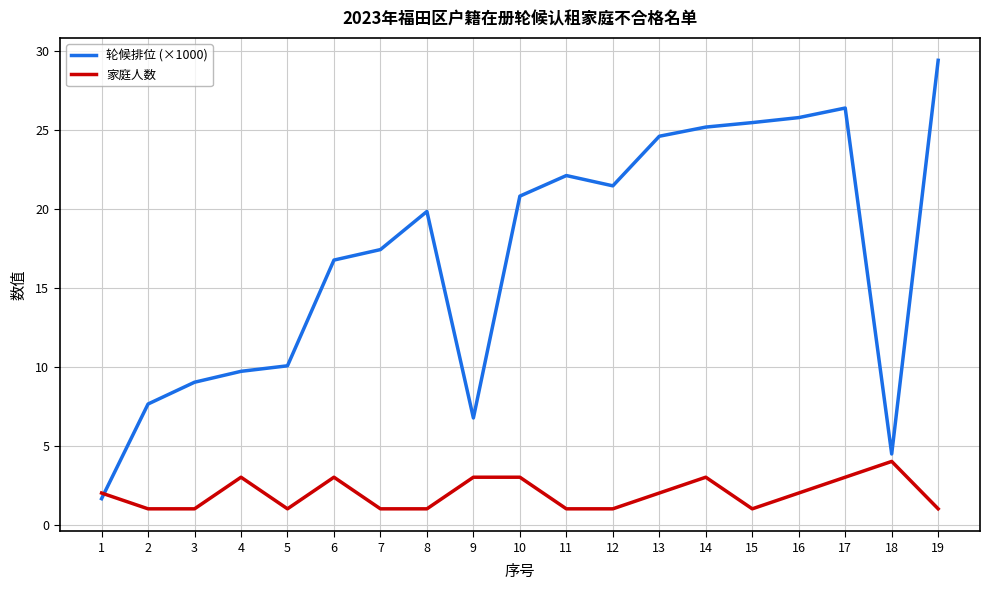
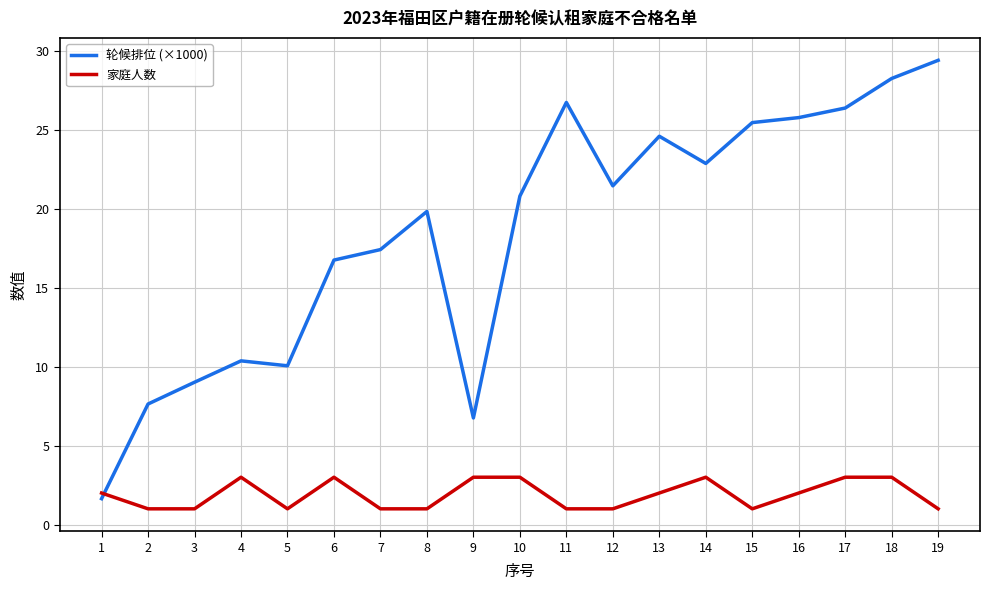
轮候排位 (×1000), 4: 9.7 -> 10.4
轮候排位 (×1000), 11: 22.1 -> 26.7
轮候排位 (×1000), 14: 25.2 -> 22.9
轮候排位 (×1000), 18: 4.5 -> 28.2
家庭人数, 18: 4 -> 3
